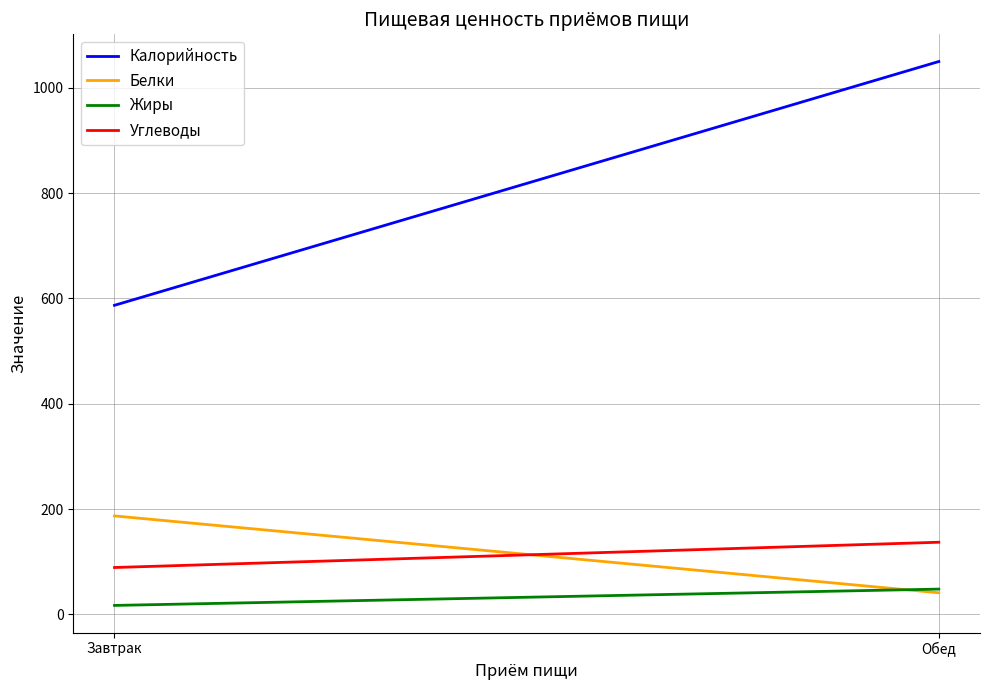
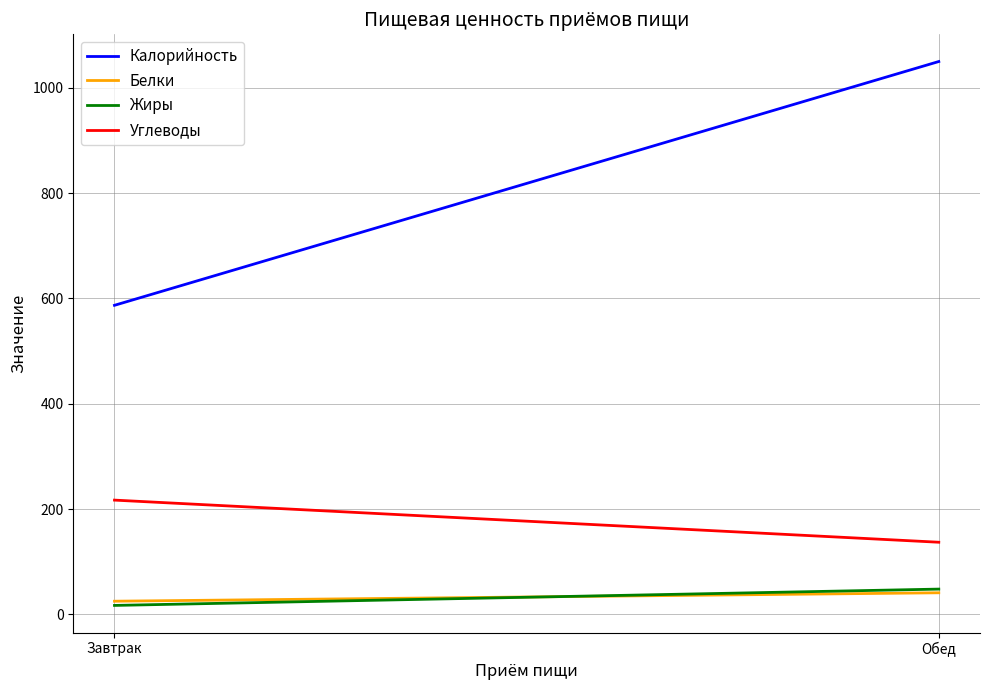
Белки, Завтрак: 190 -> 30
Углеводы, Завтрак: 90 -> 220
